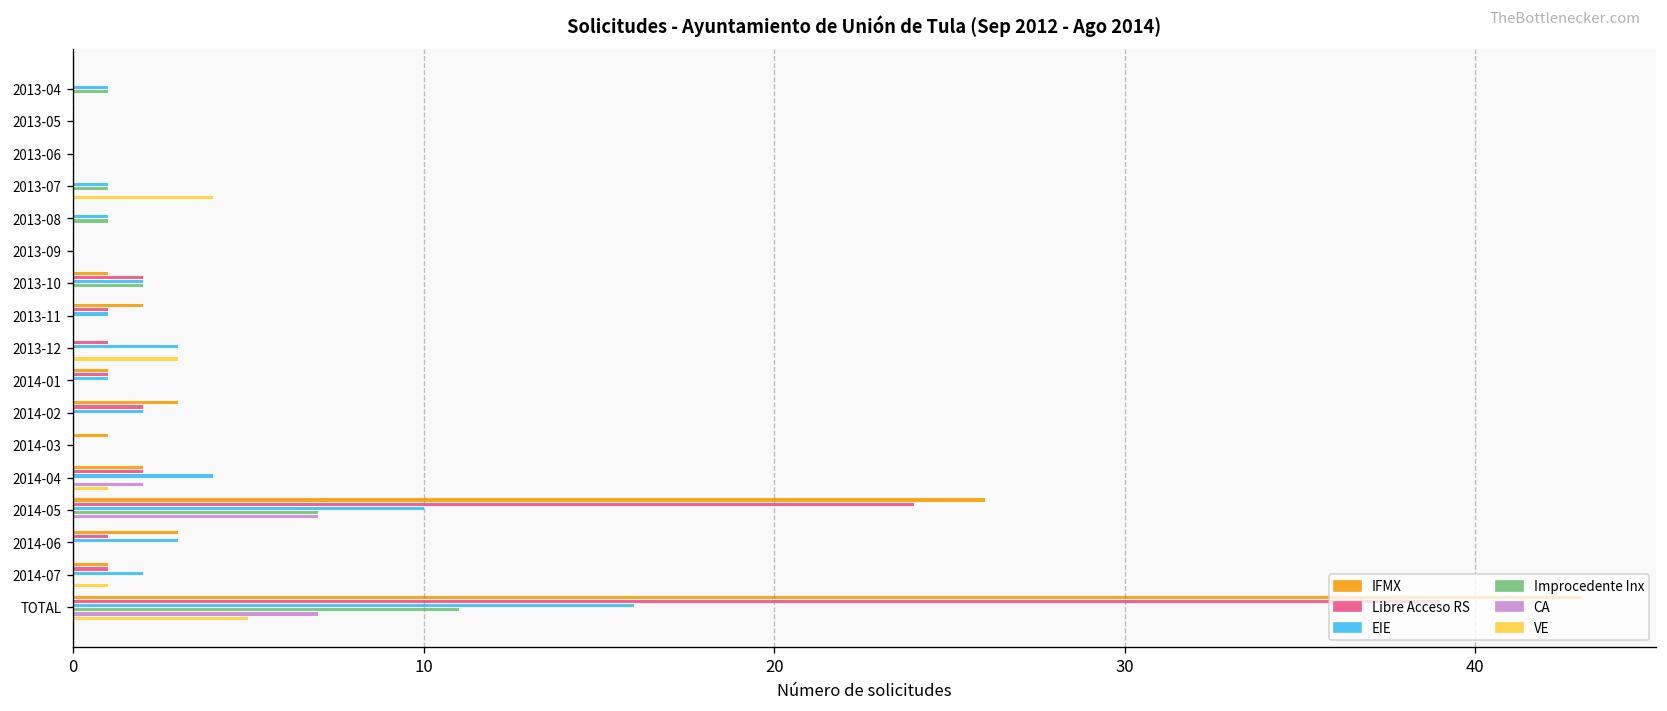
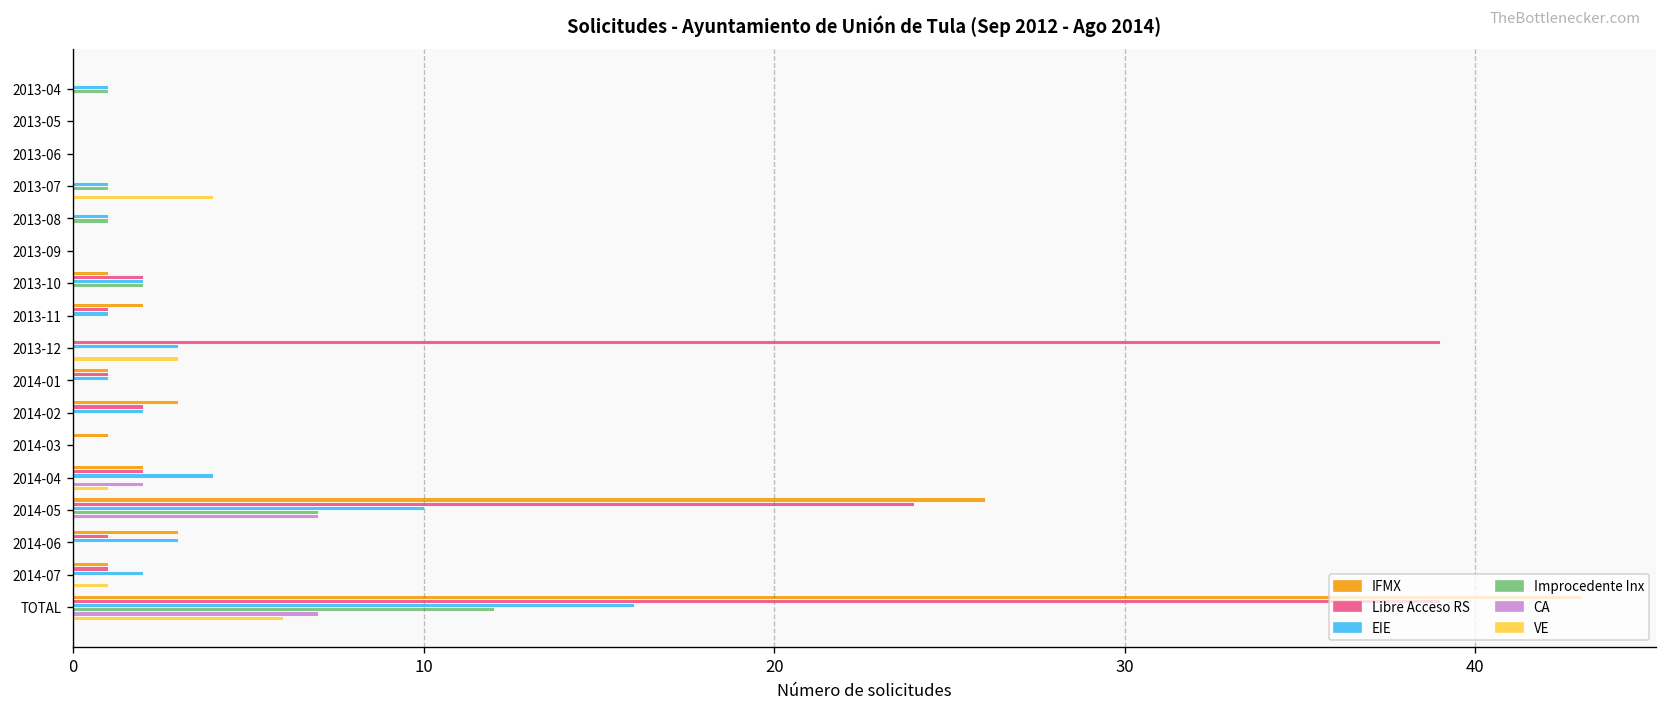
Libre Acceso RS, 2013-12: 1 -> 39
Improcedente Inx, TOTAL: 11 -> 12
VE, TOTAL: 5 -> 6
